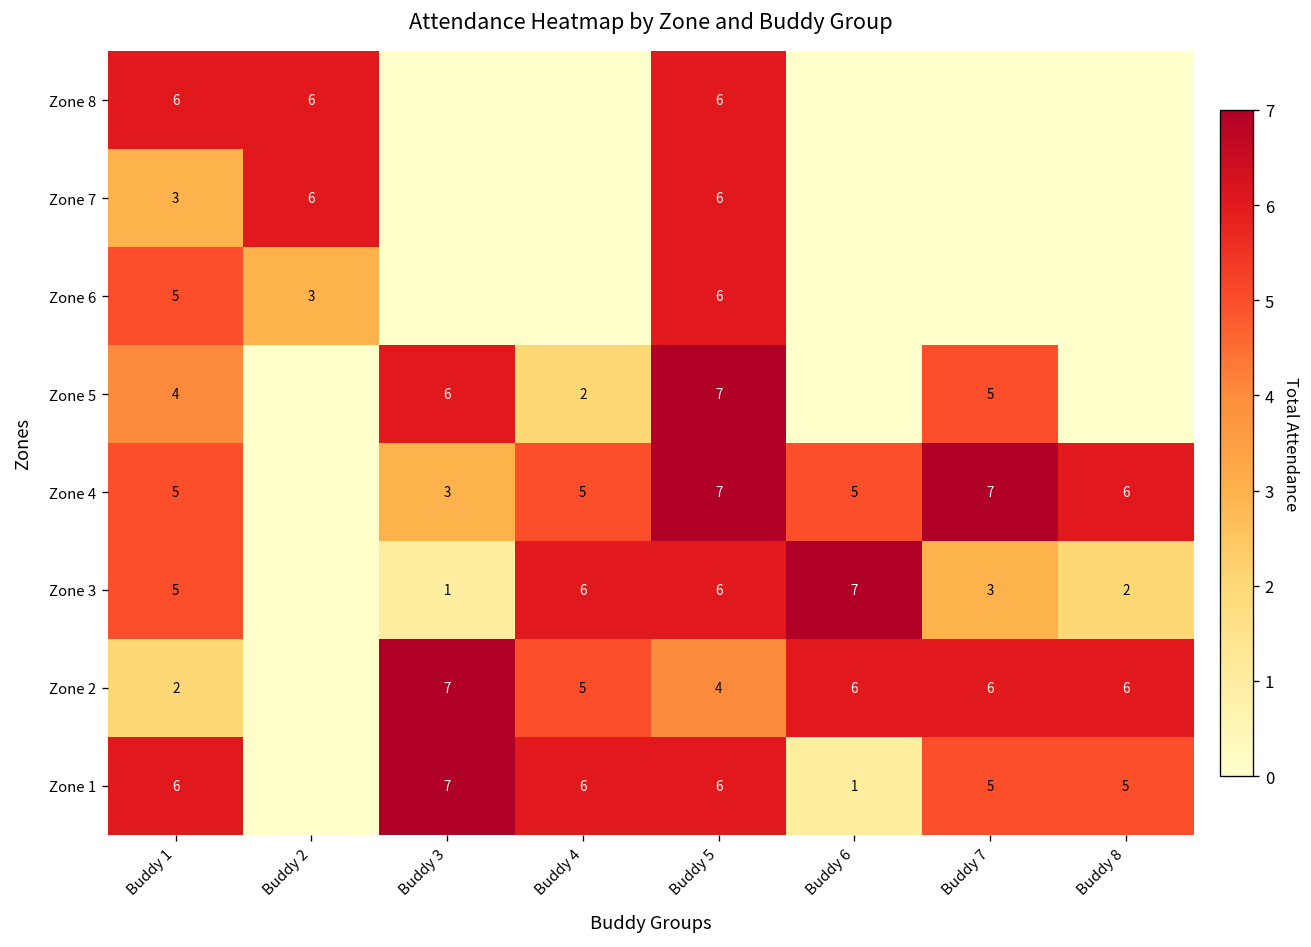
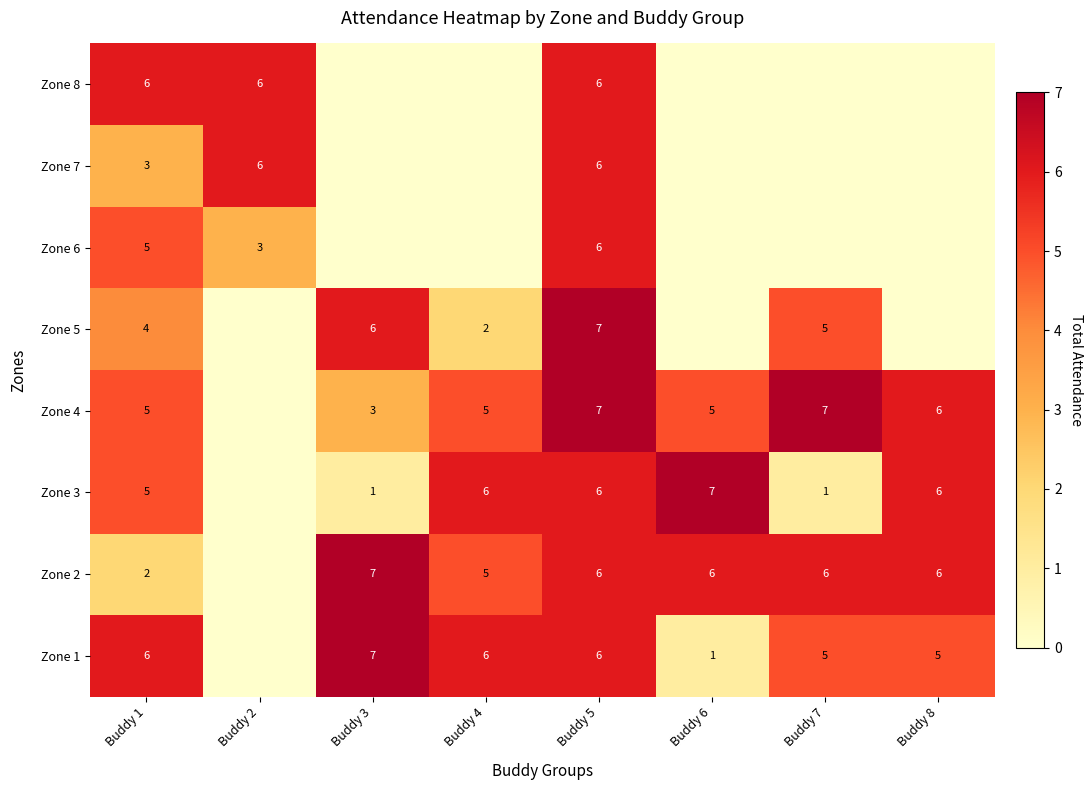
Zone 3, Buddy 7: 3 -> 1
Zone 3, Buddy 8: 2 -> 6
Zone 2, Buddy 5: 4 -> 6
